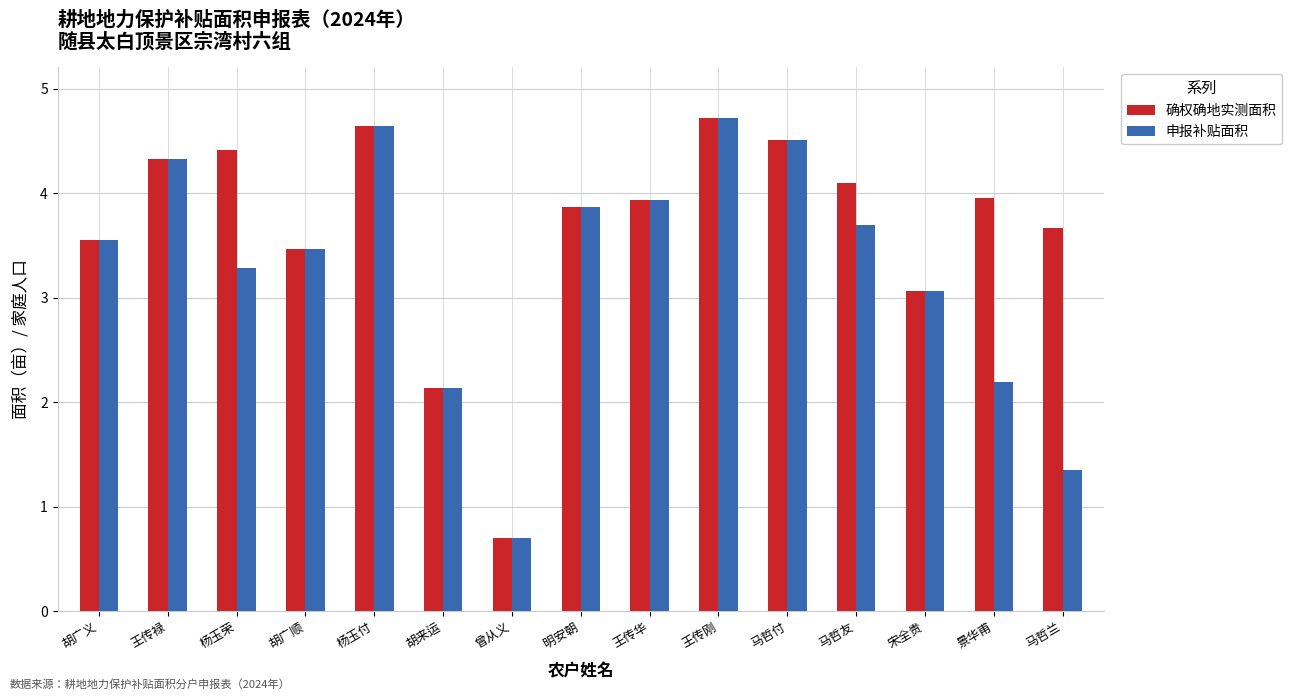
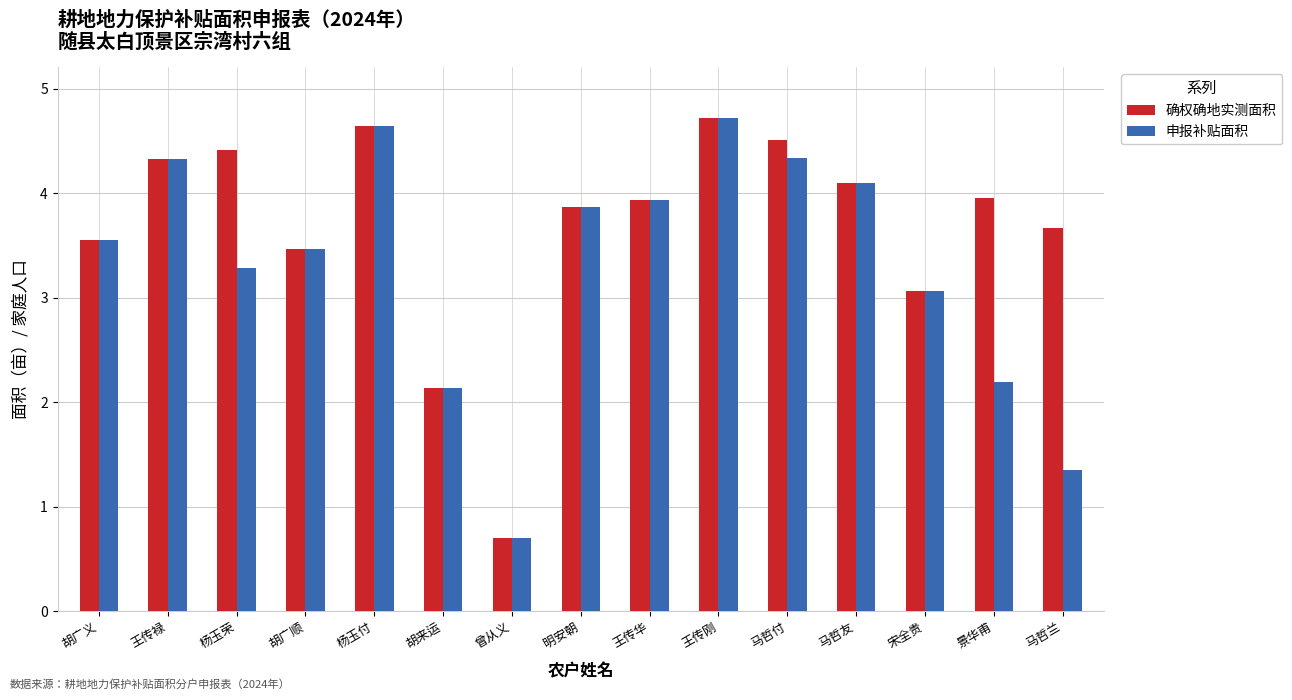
申报补贴面积, 马哲付: 4.51 -> 4.34
申报补贴面积, 马哲友: 3.7 -> 4.1
